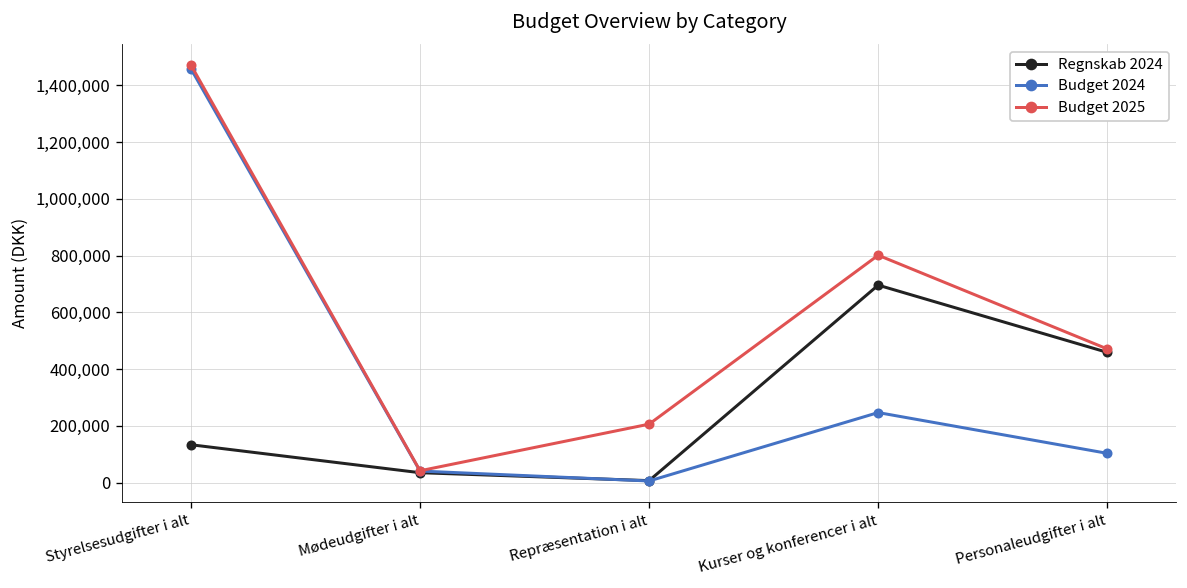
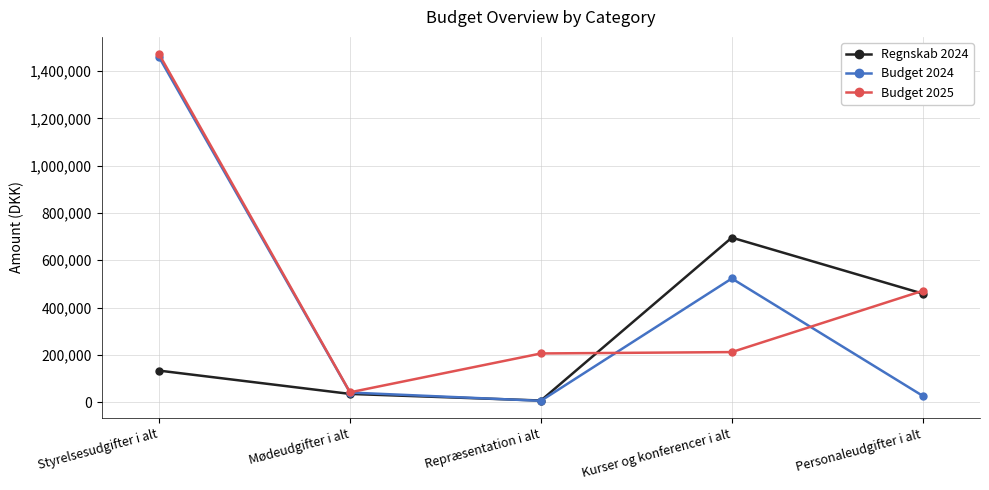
Budget 2024, Kurser og konferencer i alt: 250,000 -> 520,000
Budget 2025, Kurser og konferencer i alt: 800,000 -> 210,000
Budget 2024, Personaleudgifter i alt: 100,000 -> 30,000
